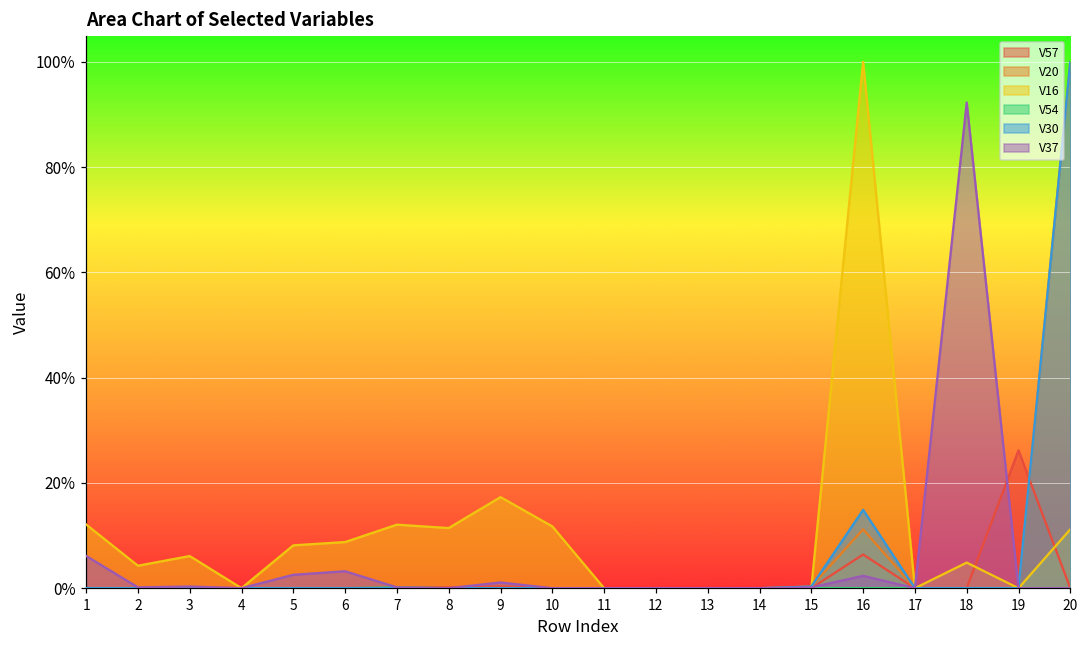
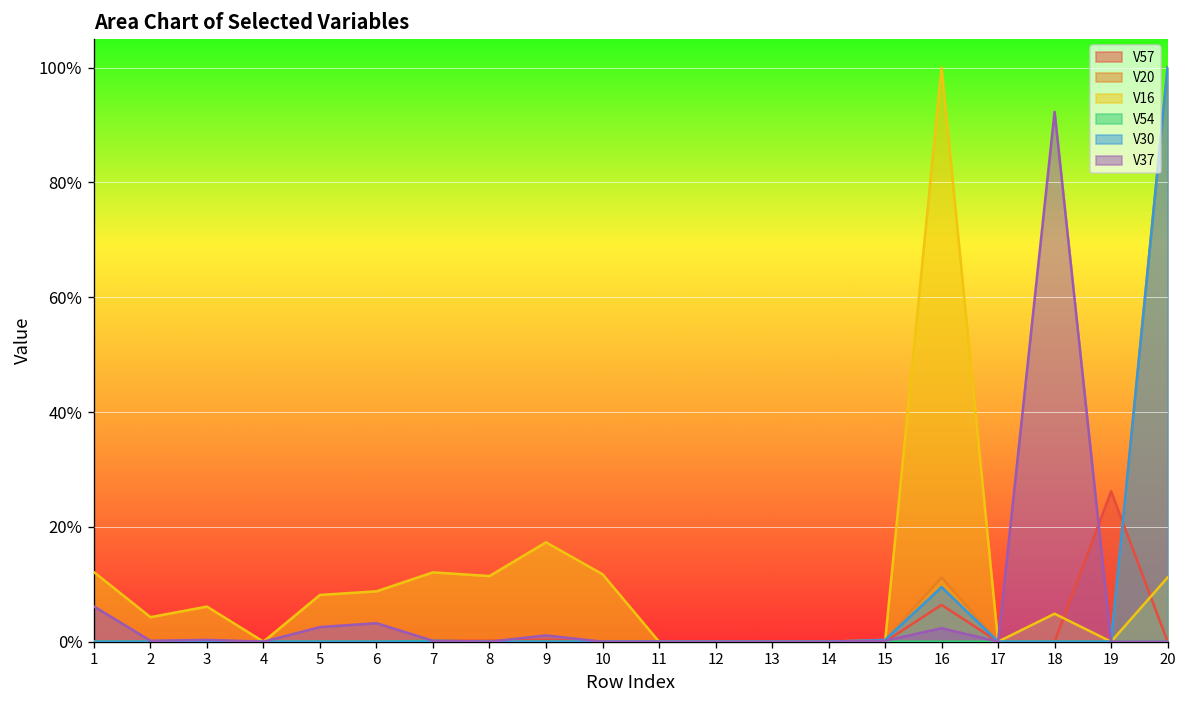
V30, 16: 15% -> 10%
